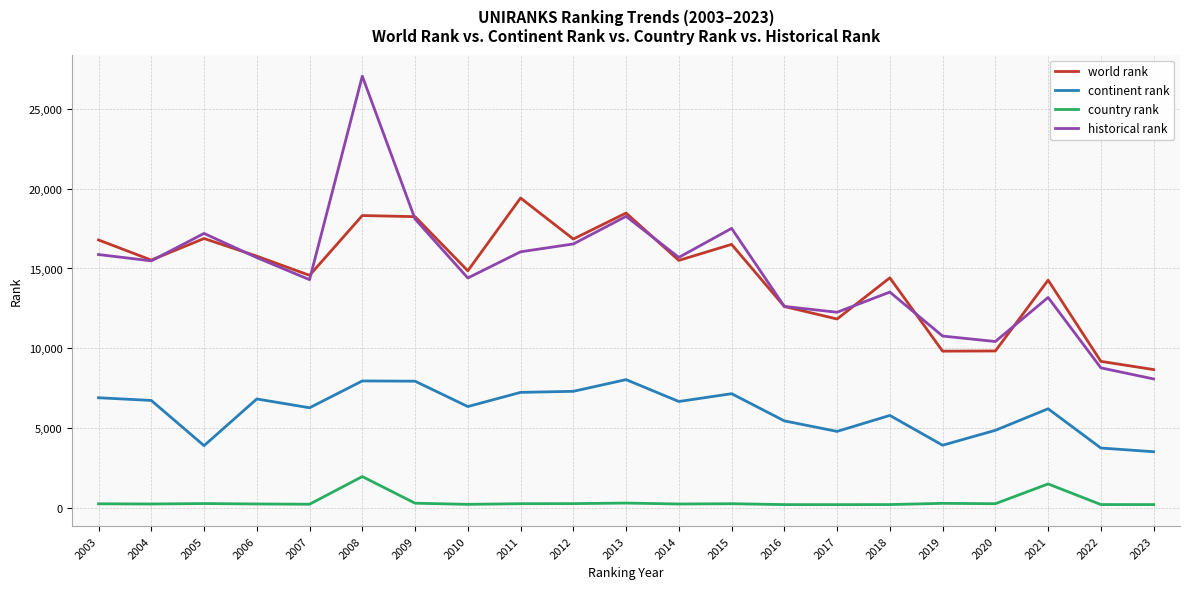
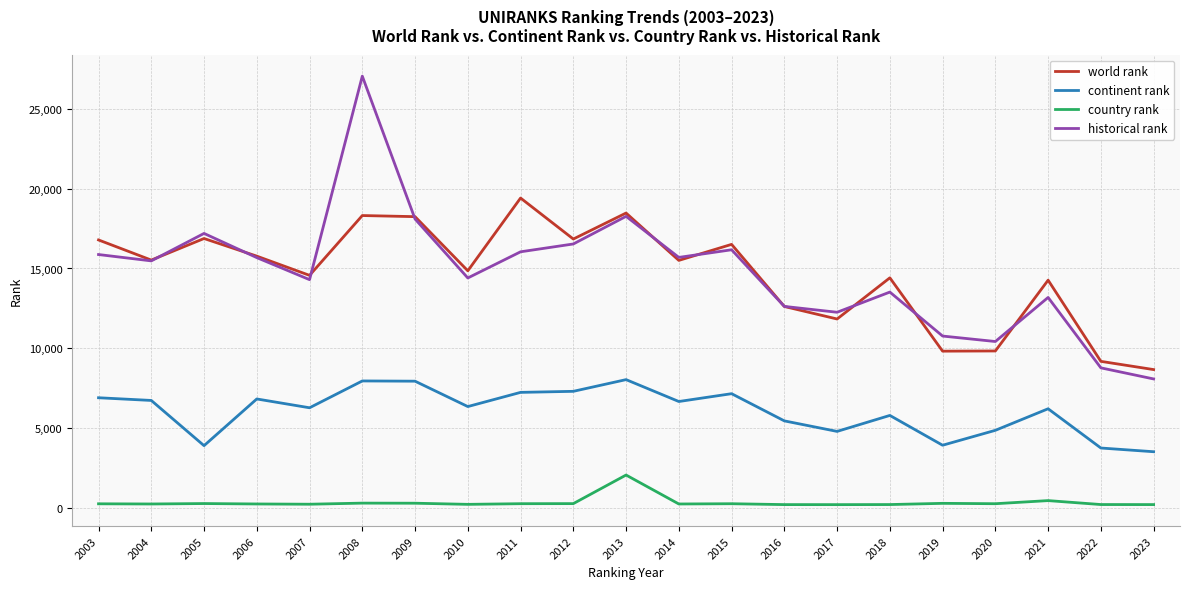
country rank, 2008: 1,900 -> 300
country rank, 2013: 300 -> 2,000
historical rank, 2015: 17,500 -> 16,200
country rank, 2021: 1,500 -> 400
